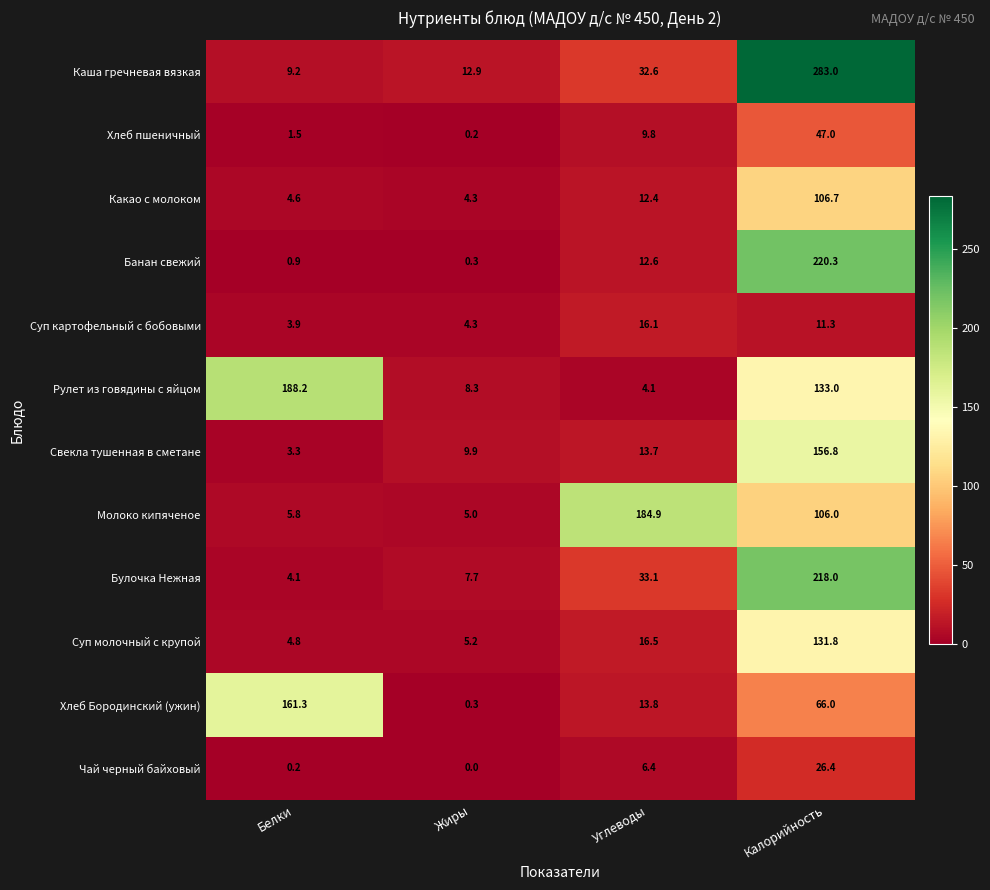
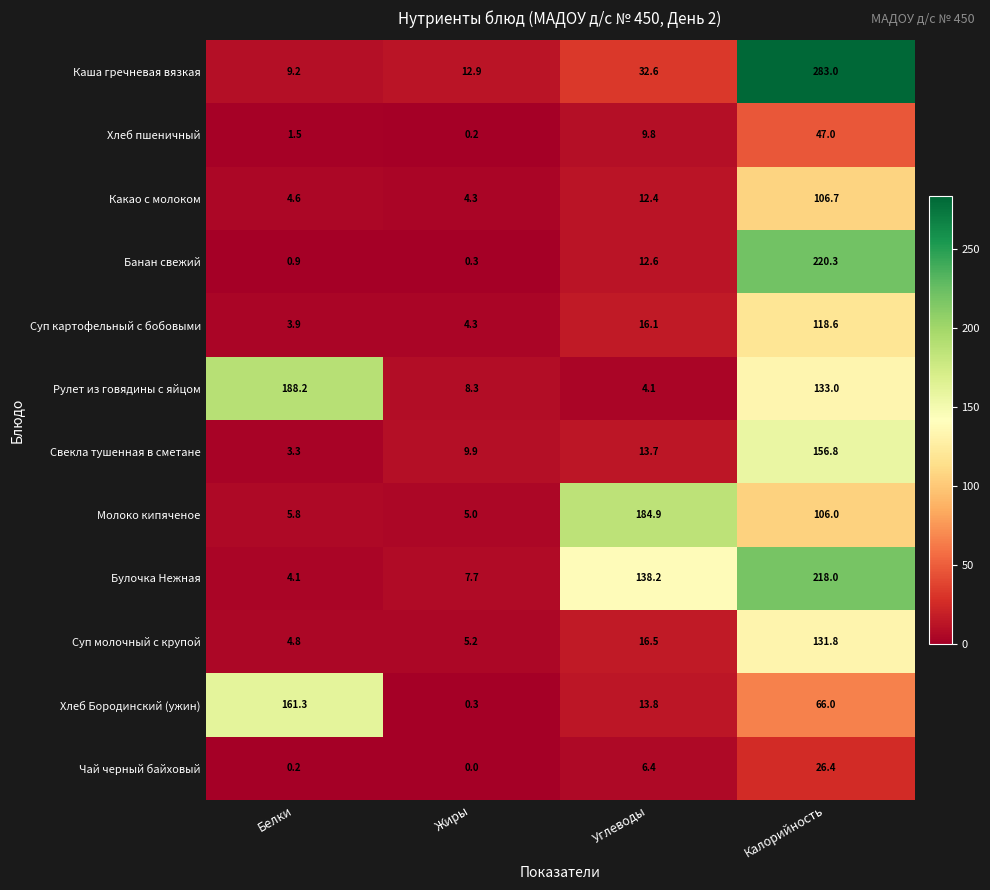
Суп картофельный с бобовыми, Калорийность: 11.3 -> 118.6
Булочка Нежная, Углеводы: 33.1 -> 138.2
